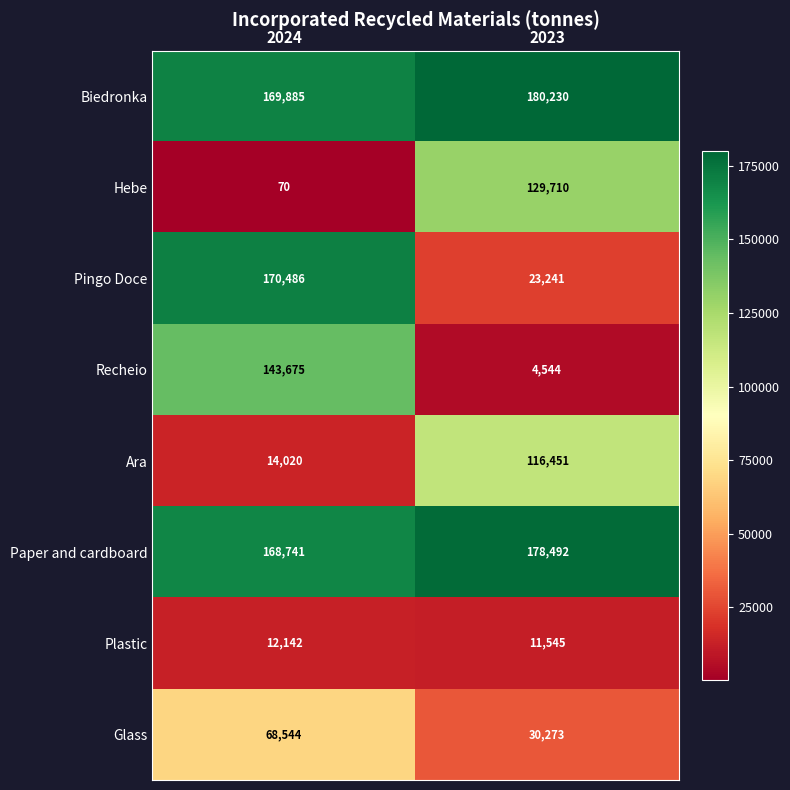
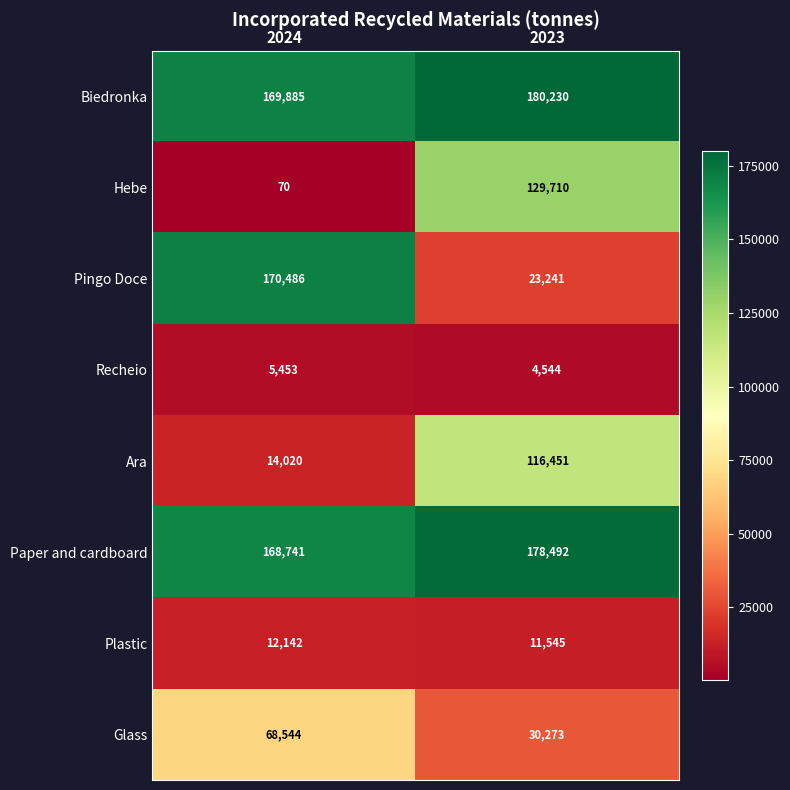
Recheio, 2024: 143,675 -> 5,453
